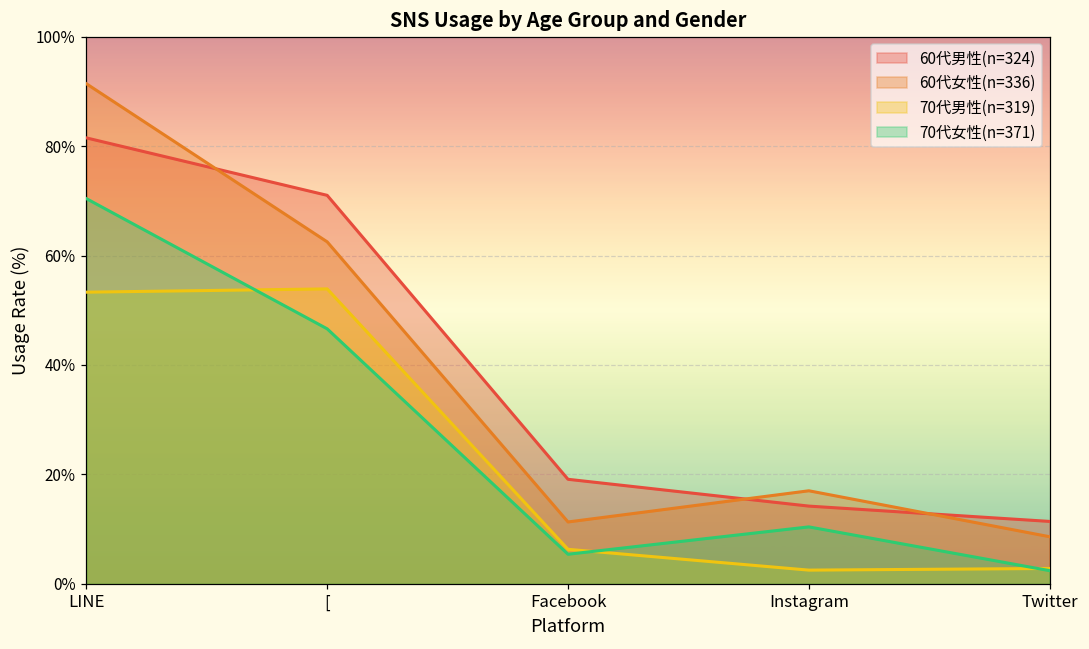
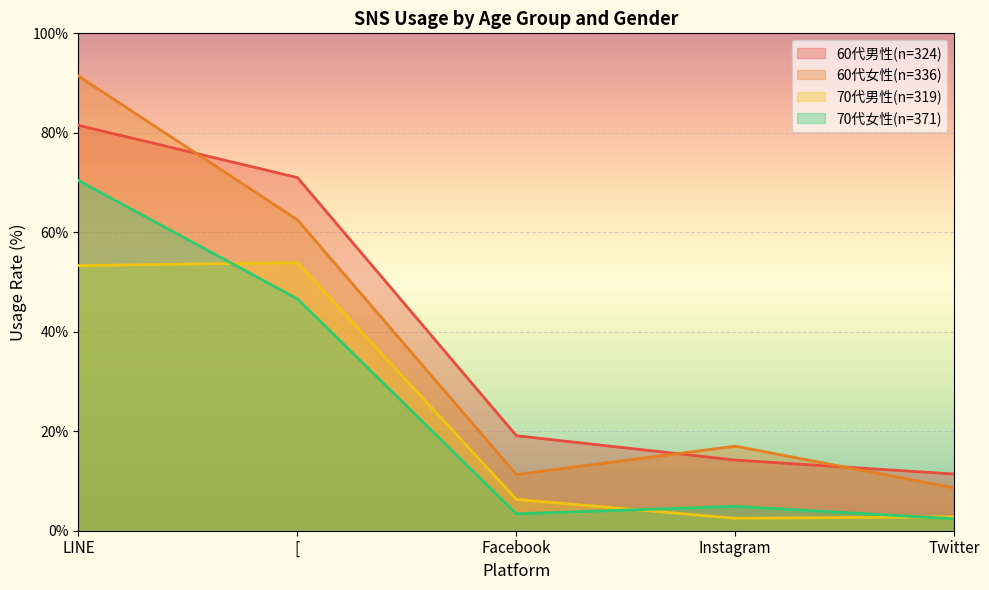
70代女性(n=371), Facebook: 5% -> 3%
70代女性(n=371), Instagram: 10% -> 5%
